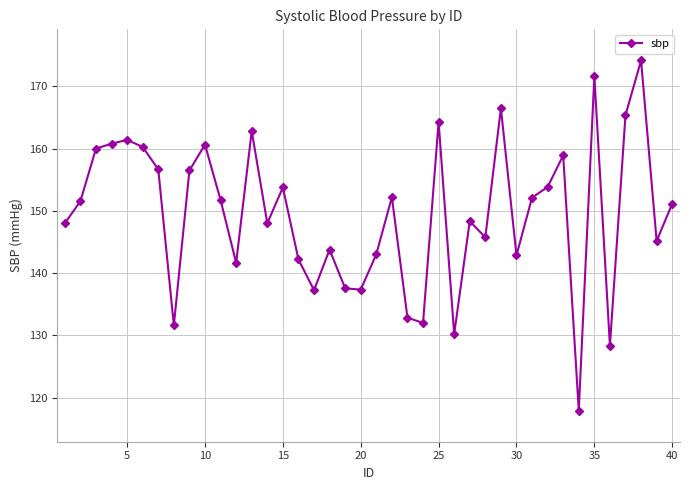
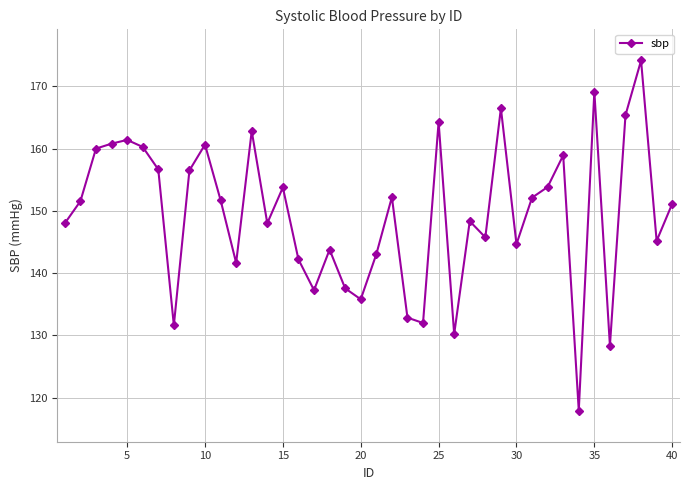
20: 137 -> 136
30: 143 -> 145
35: 172 -> 169
